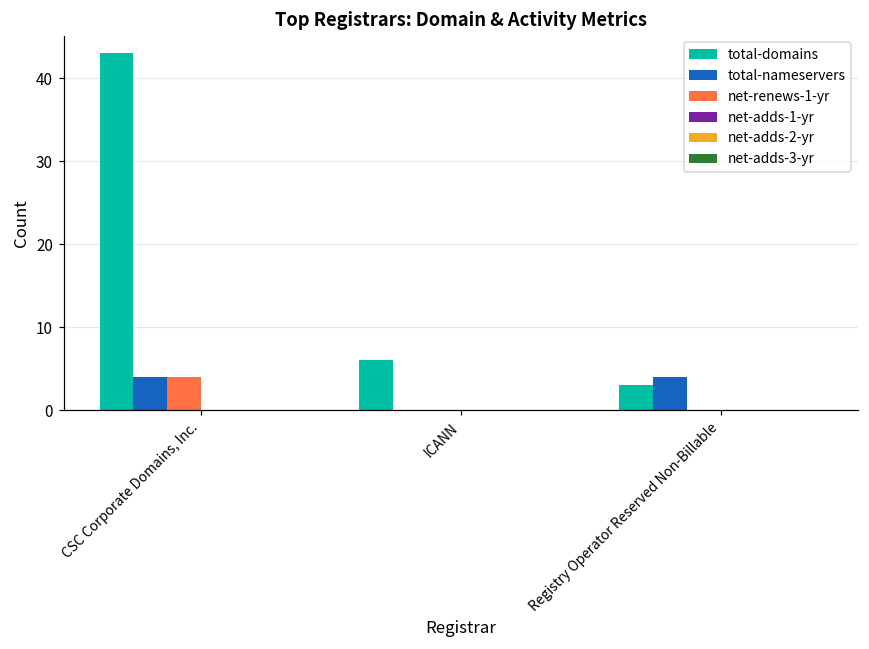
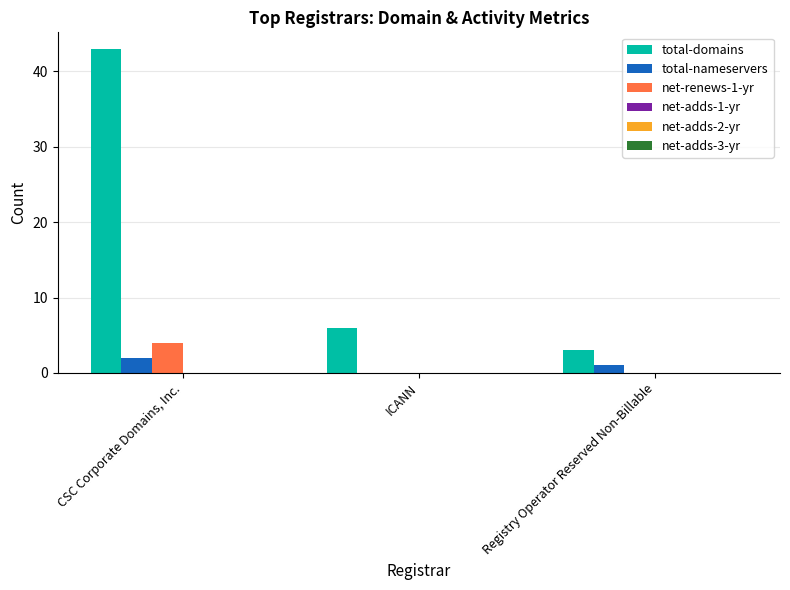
total-nameservers, CSC Corporate Domains, Inc.: 4 -> 2
total-nameservers, Registry Operator Reserved Non-Billable: 4 -> 1
